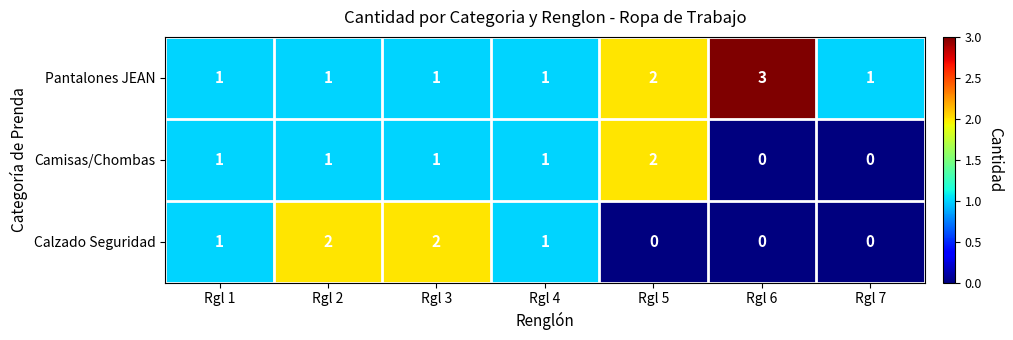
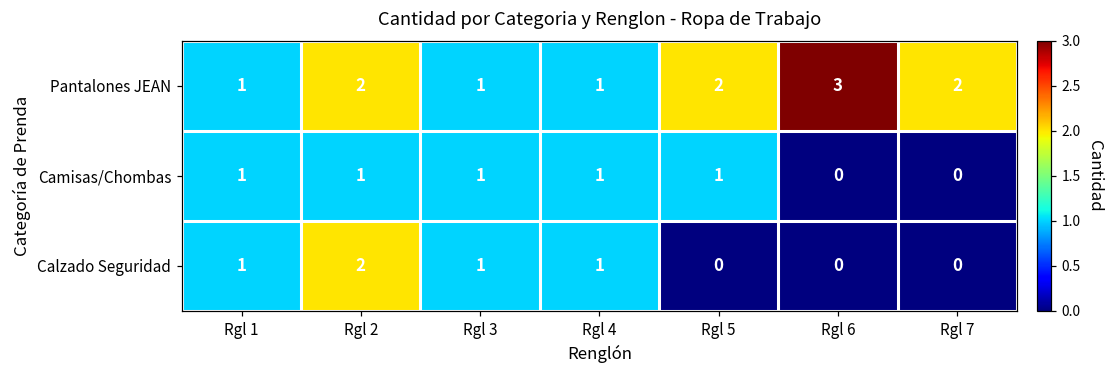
Pantalones JEAN, Rgl 2: 1 -> 2
Pantalones JEAN, Rgl 7: 1 -> 2
Camisas/Chombas, Rgl 5: 2 -> 1
Calzado Seguridad, Rgl 3: 2 -> 1
